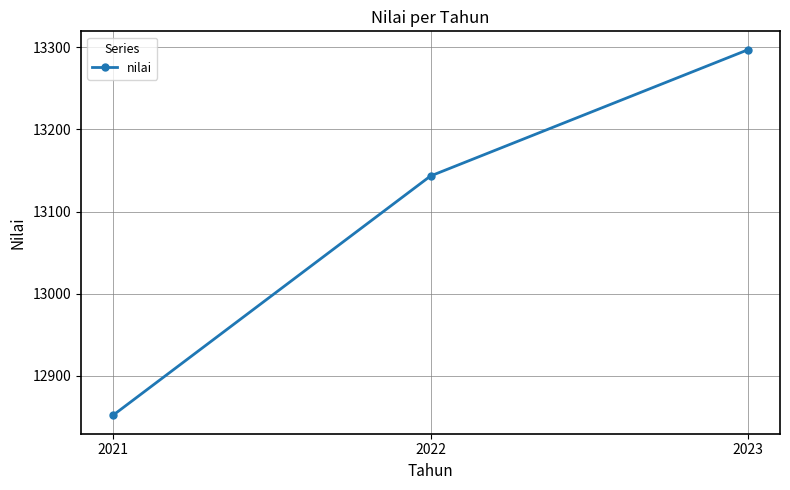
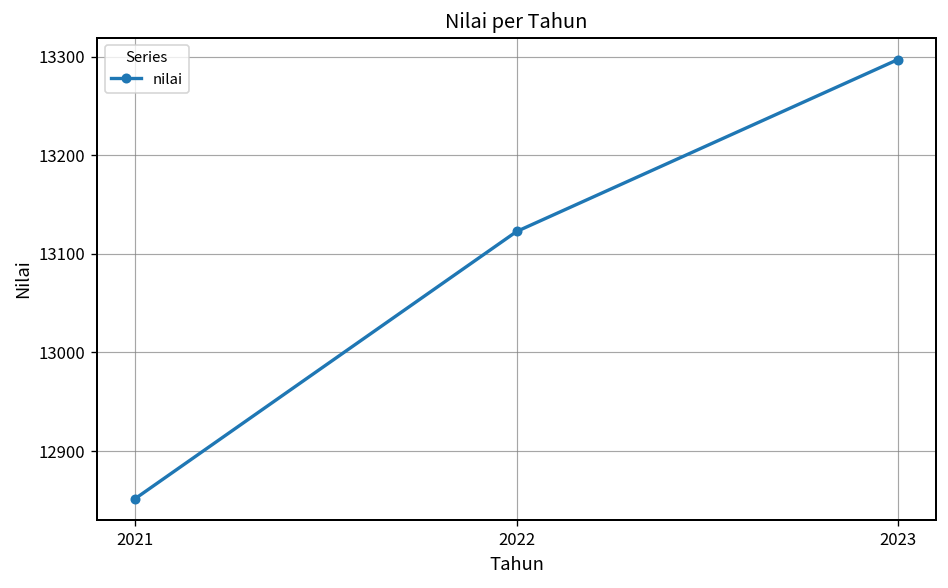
2022: 13140 -> 13120
